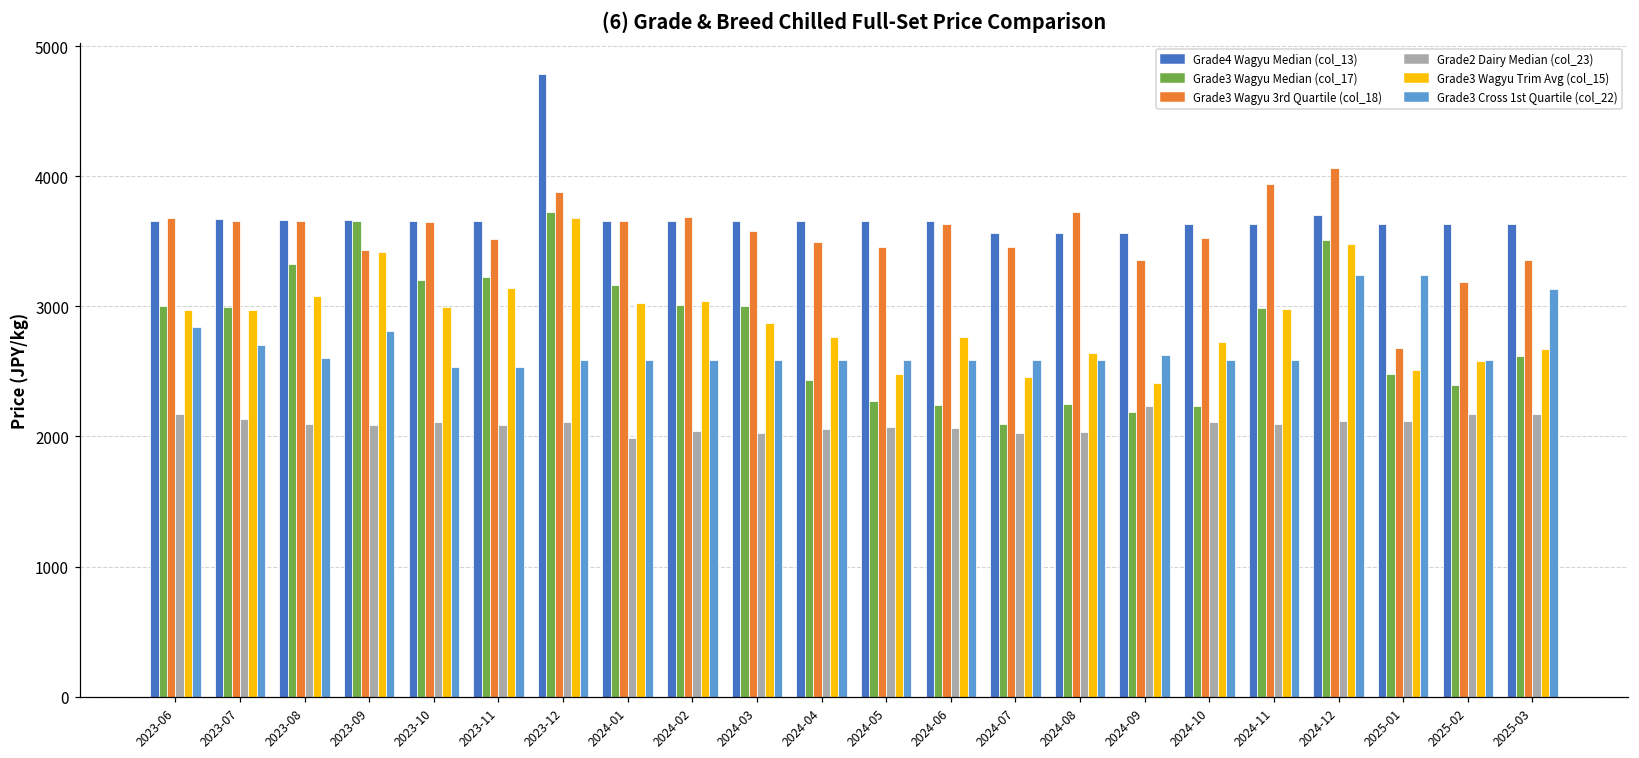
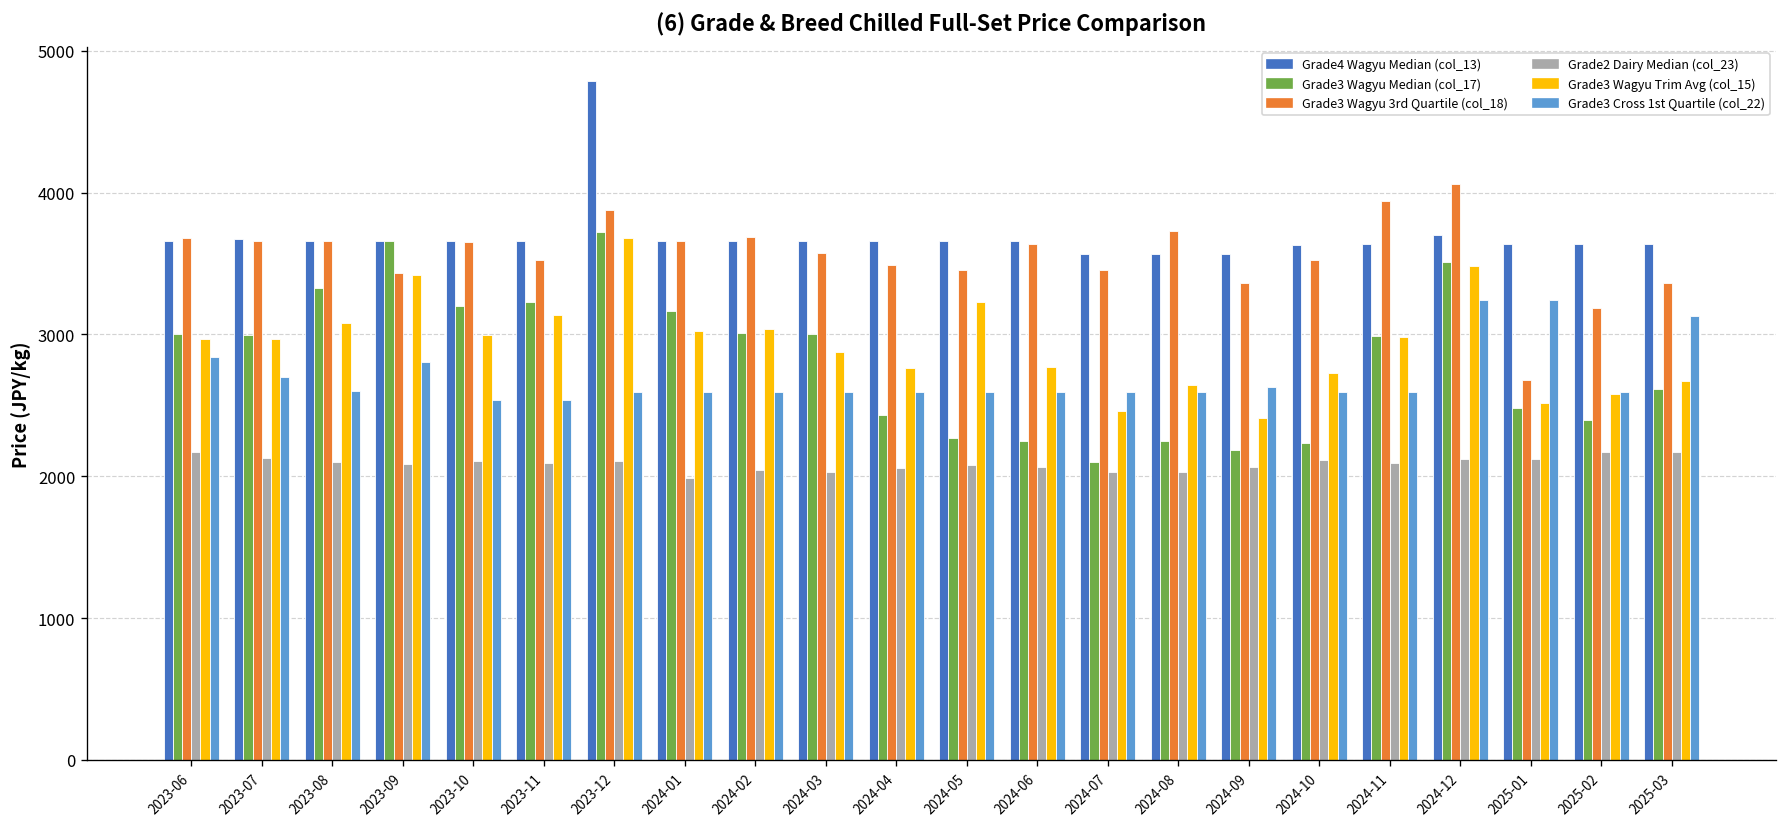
Grade3 Wagyu Trim Avg (col_15), 2024-05: 2480 -> 3230
Grade2 Dairy Median (col_23), 2024-09: 2240 -> 2060
